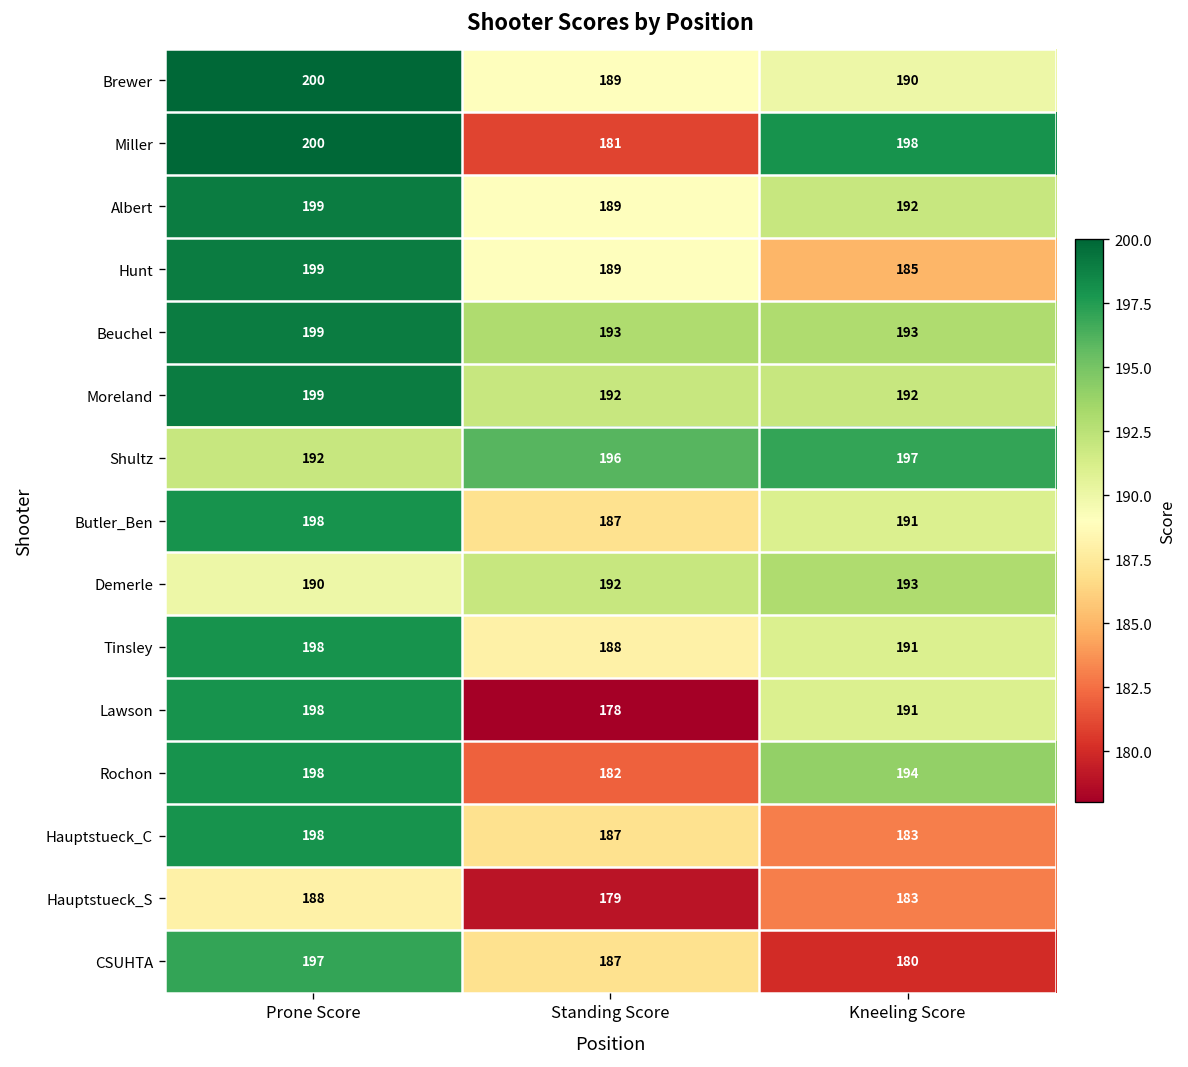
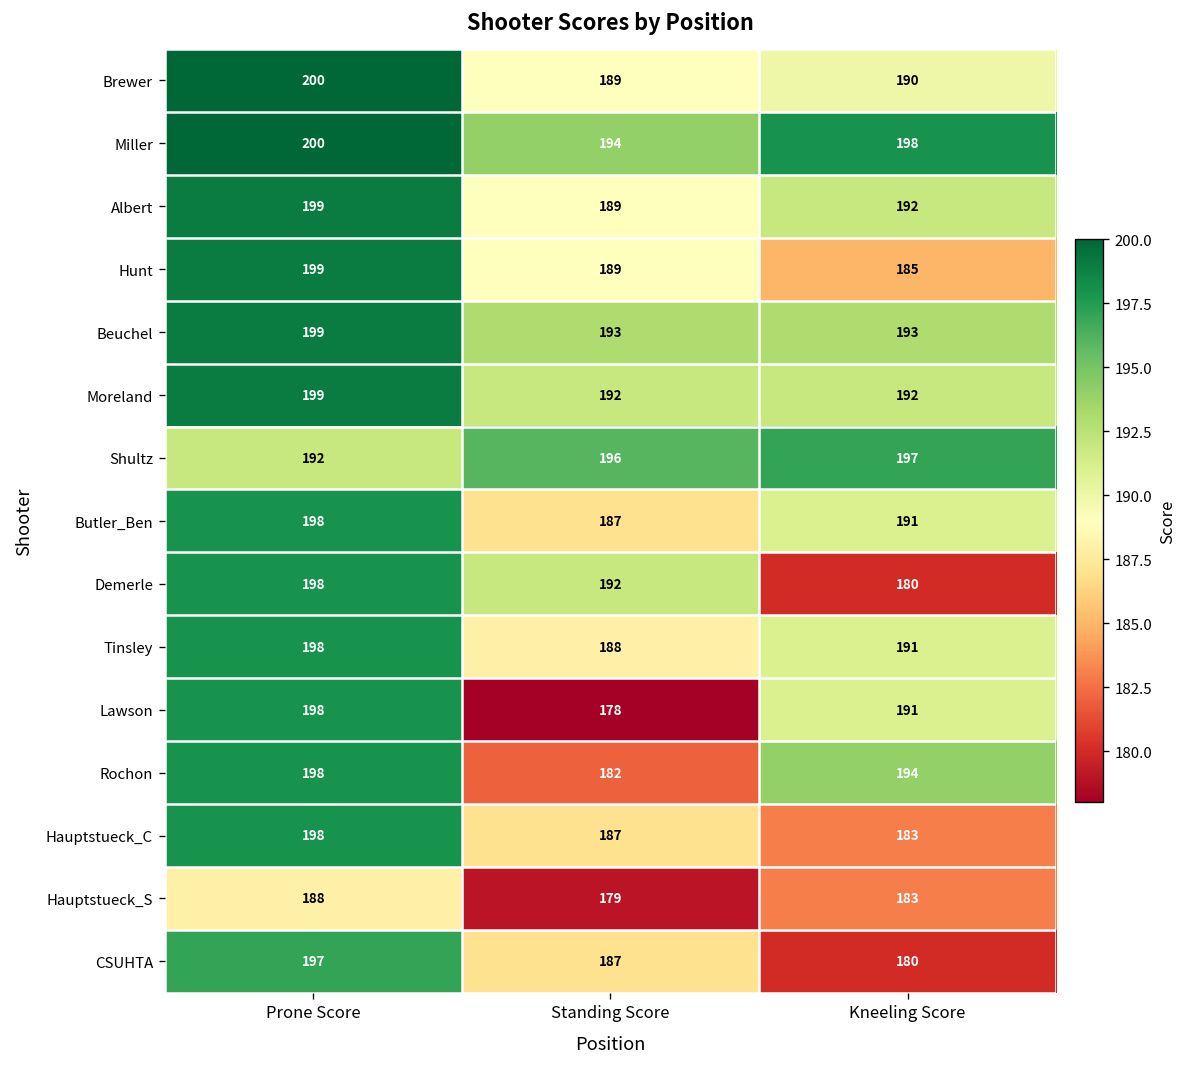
Miller, Standing Score: 181 -> 194
Demerle, Prone Score: 190 -> 198
Demerle, Kneeling Score: 193 -> 180
